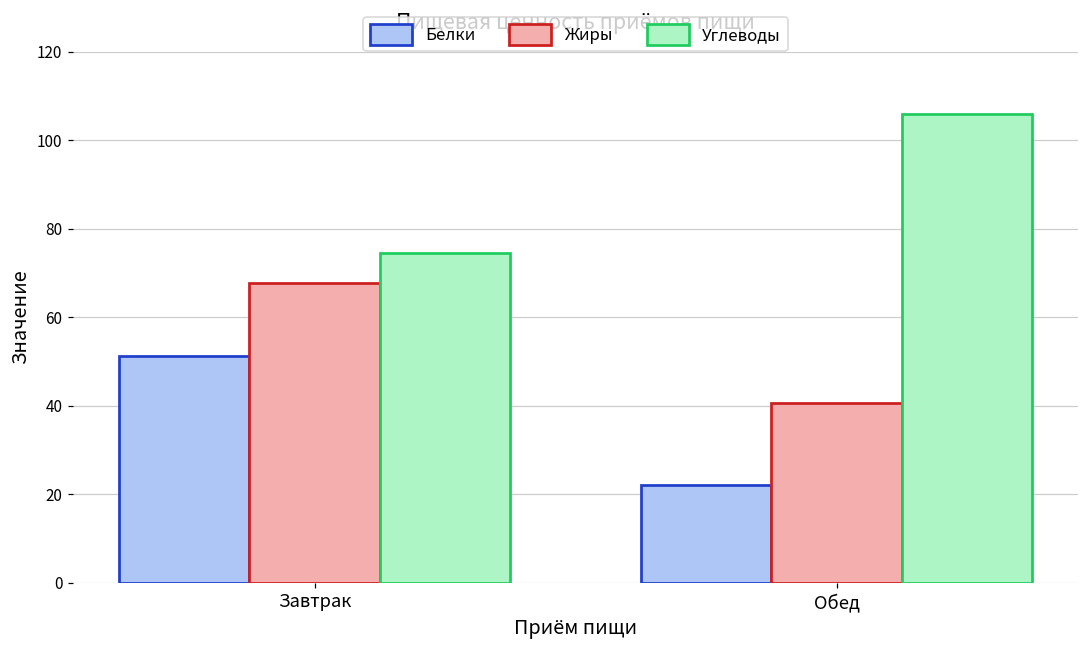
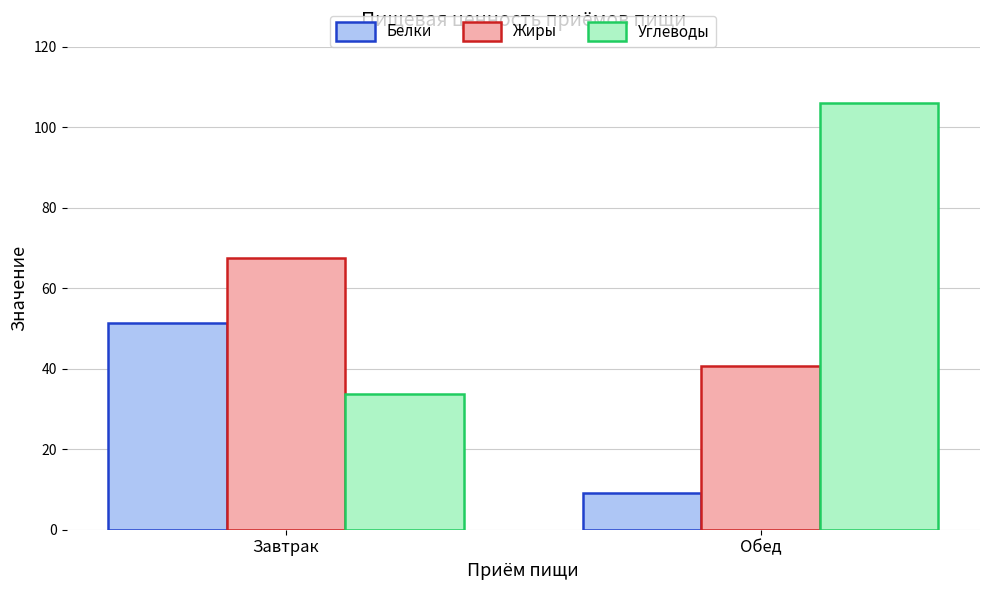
Углеводы, Завтрак: 75 -> 34
Белки, Обед: 22 -> 9
